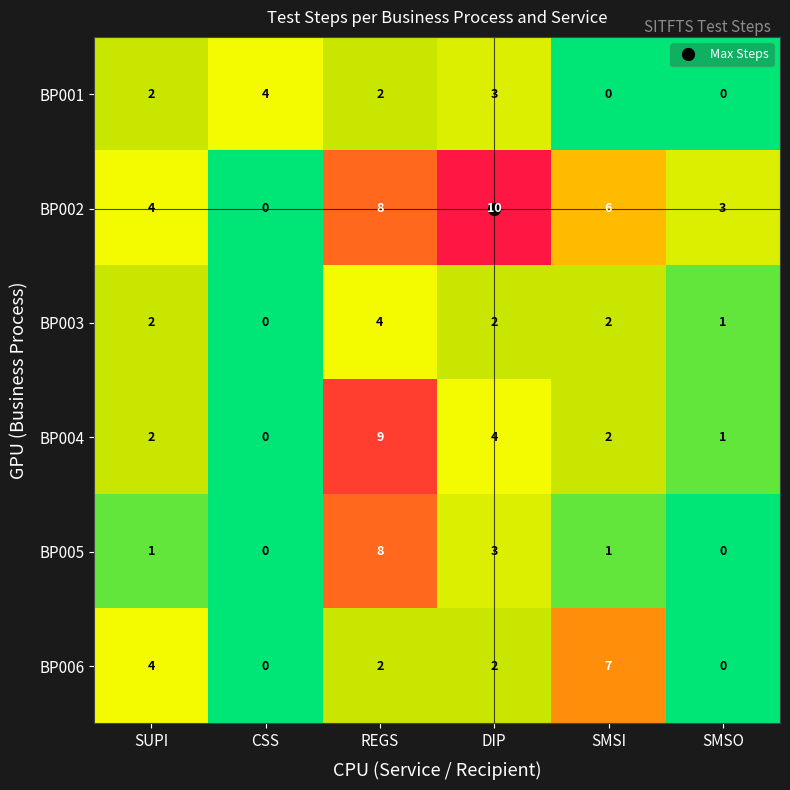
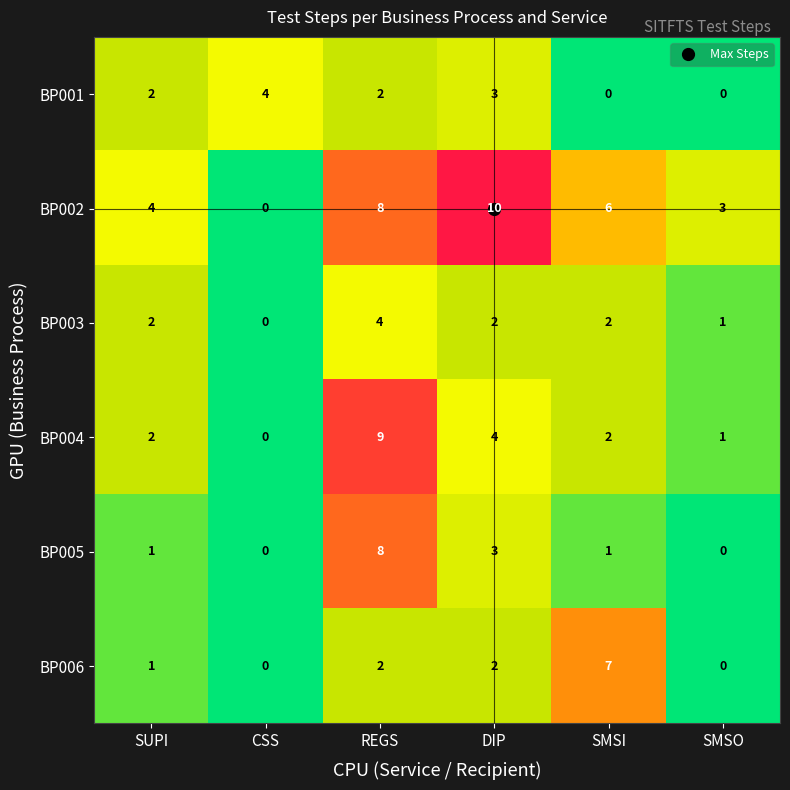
BP006, SUPI: 4 -> 1
